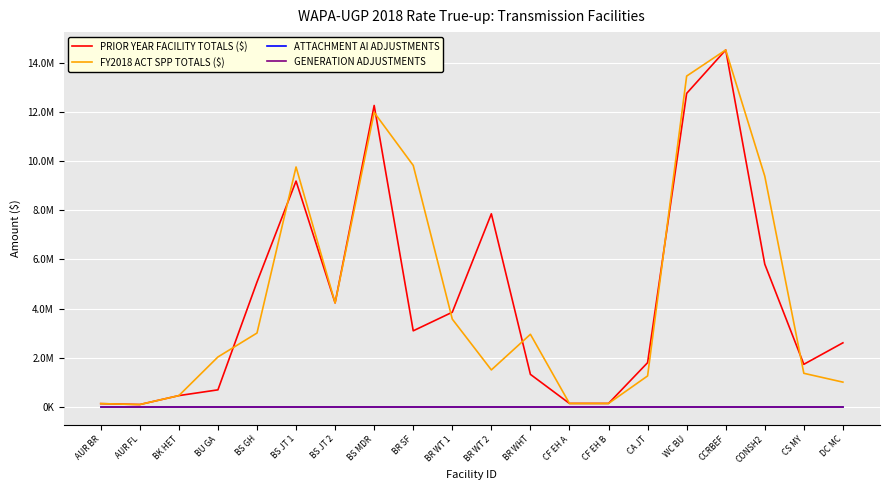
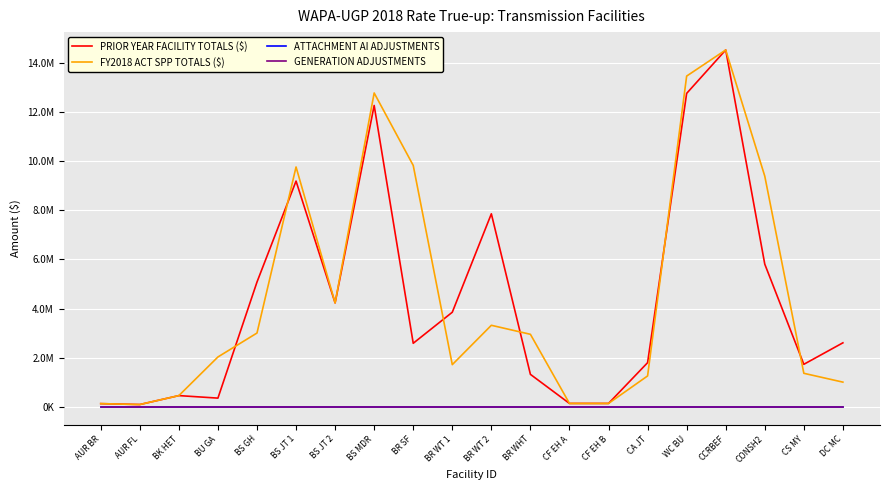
PRIOR YEAR FACILITY TOTALS ($), BU GA: 700000 -> 400000
FY2018 ACT SPP TOTALS ($), BS MDR: 12000000 -> 12800000
PRIOR YEAR FACILITY TOTALS ($), BR SF: 3100000 -> 2600000
FY2018 ACT SPP TOTALS ($), BR WT 1: 3600000 -> 1700000
FY2018 ACT SPP TOTALS ($), BR WT 2: 1500000 -> 3300000
